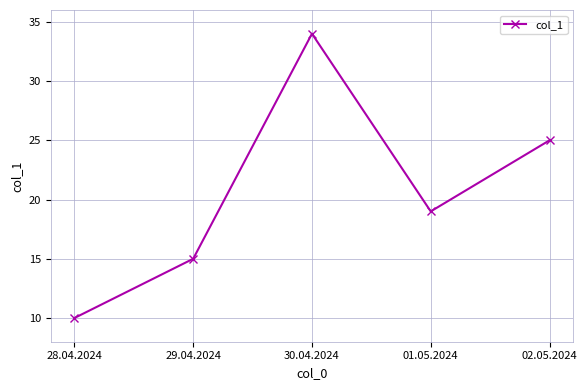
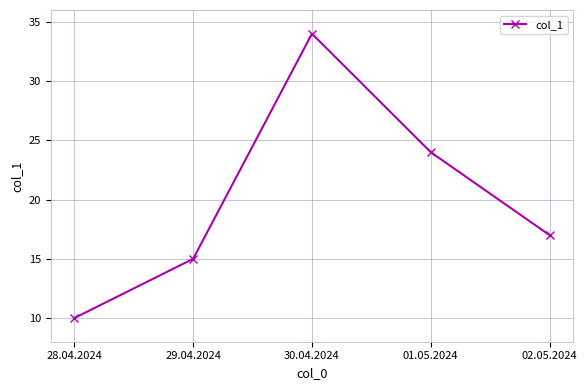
01.05.2024: 19 -> 24
02.05.2024: 25 -> 17
